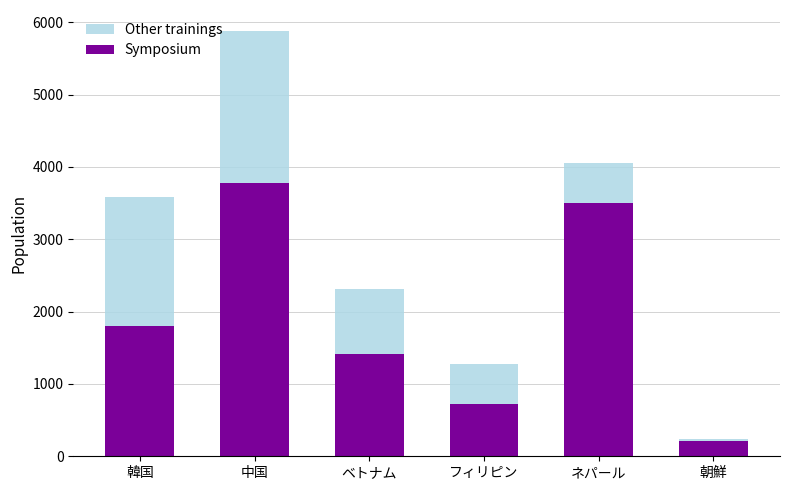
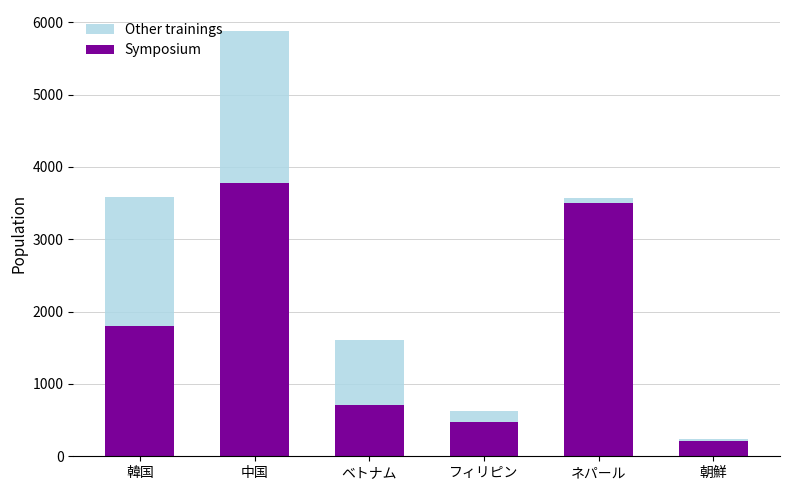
Symposium, ベトナム: 1400 -> 700
Other trainings, フィリピン: 600 -> 200
Symposium, フィリピン: 700 -> 500
Other trainings, ネパール: 600 -> 100
